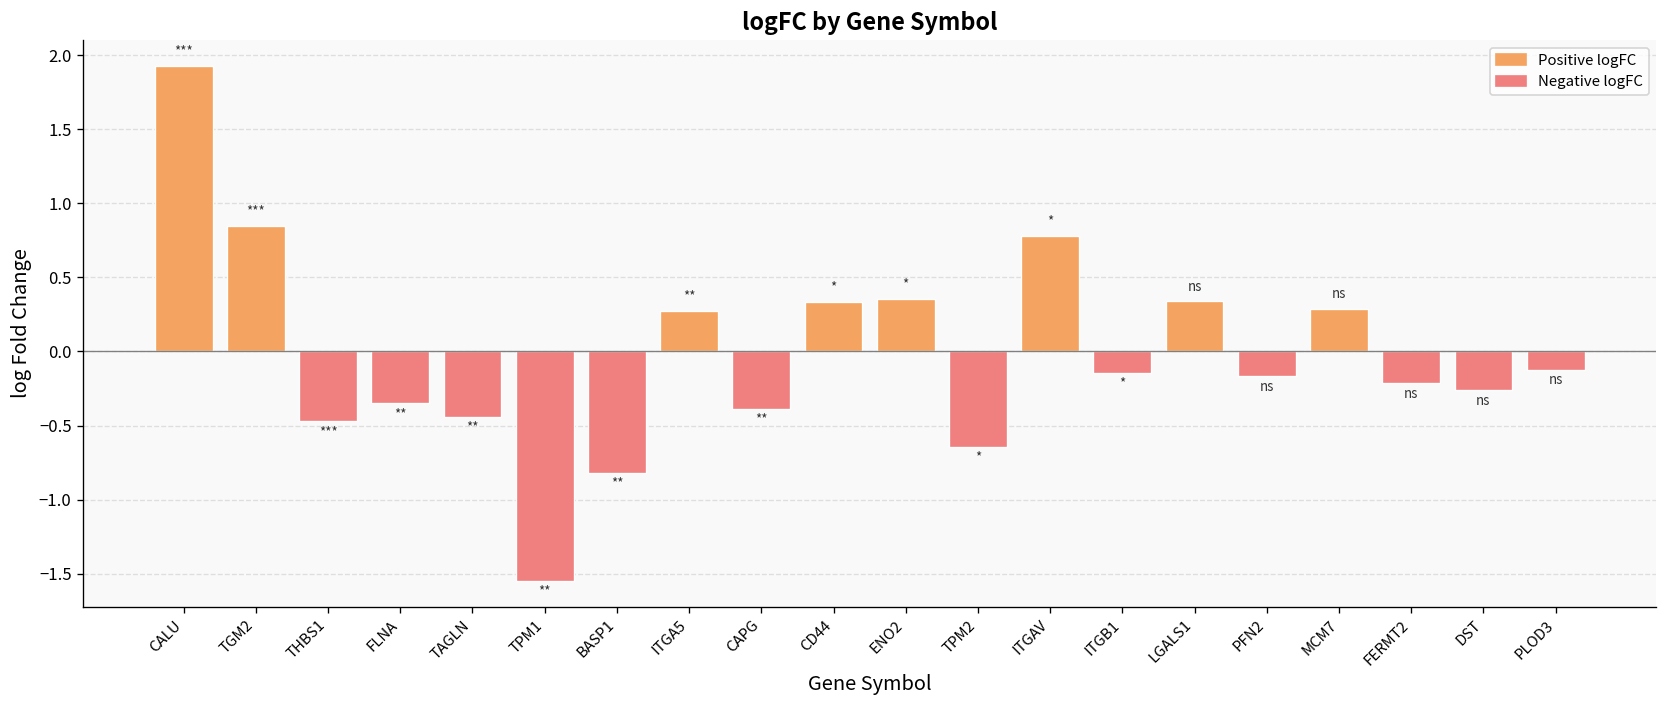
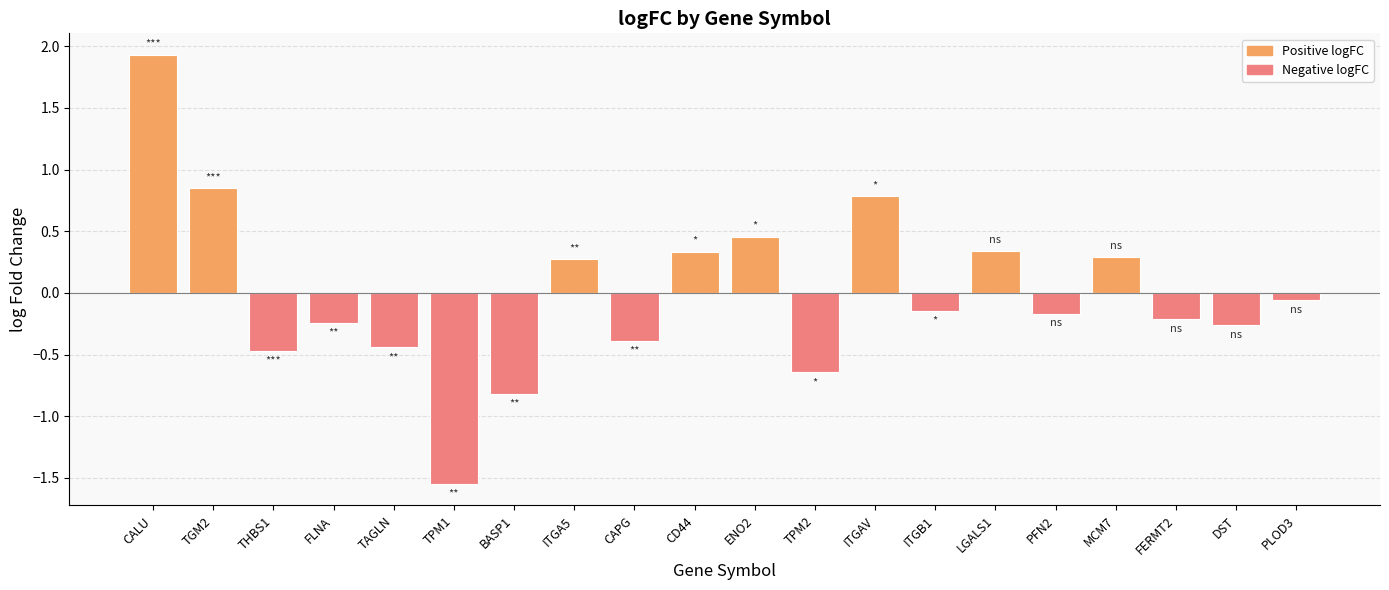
FLNA: -0.35 -> -0.24
ENO2: 0.36 -> 0.45
PLOD3: -0.12 -> -0.06
